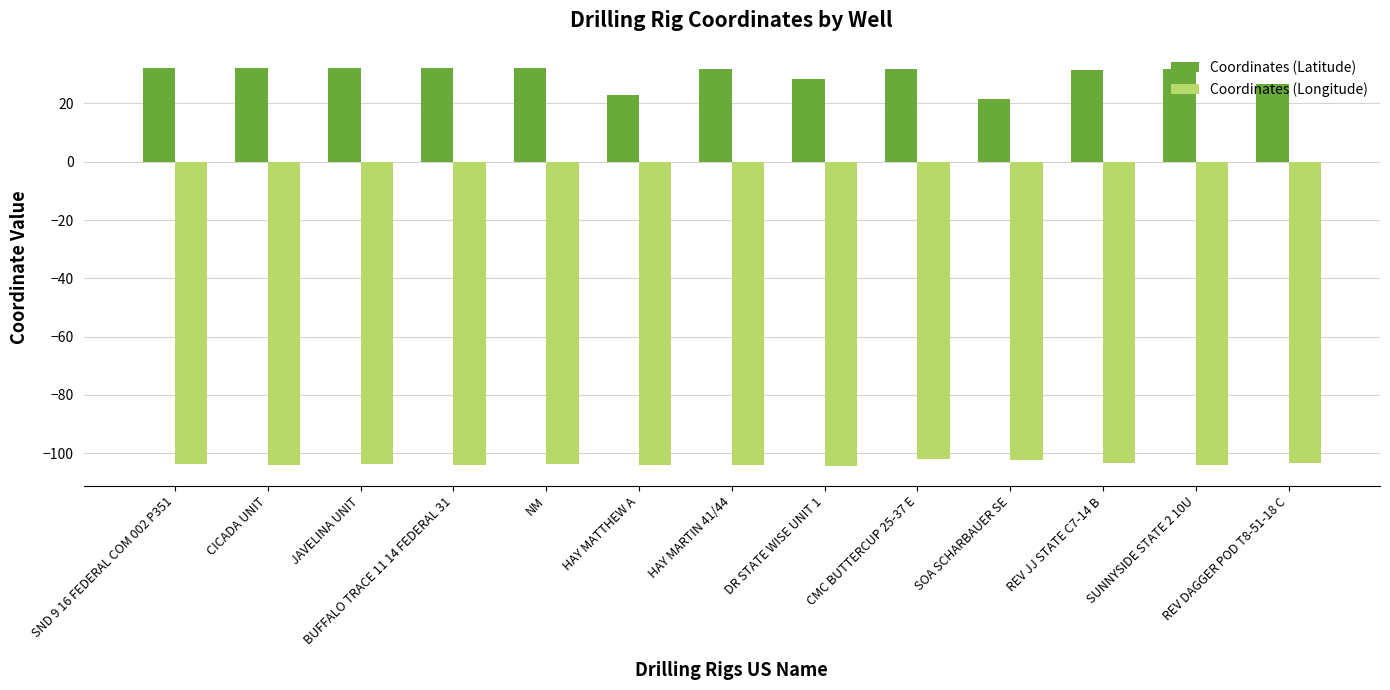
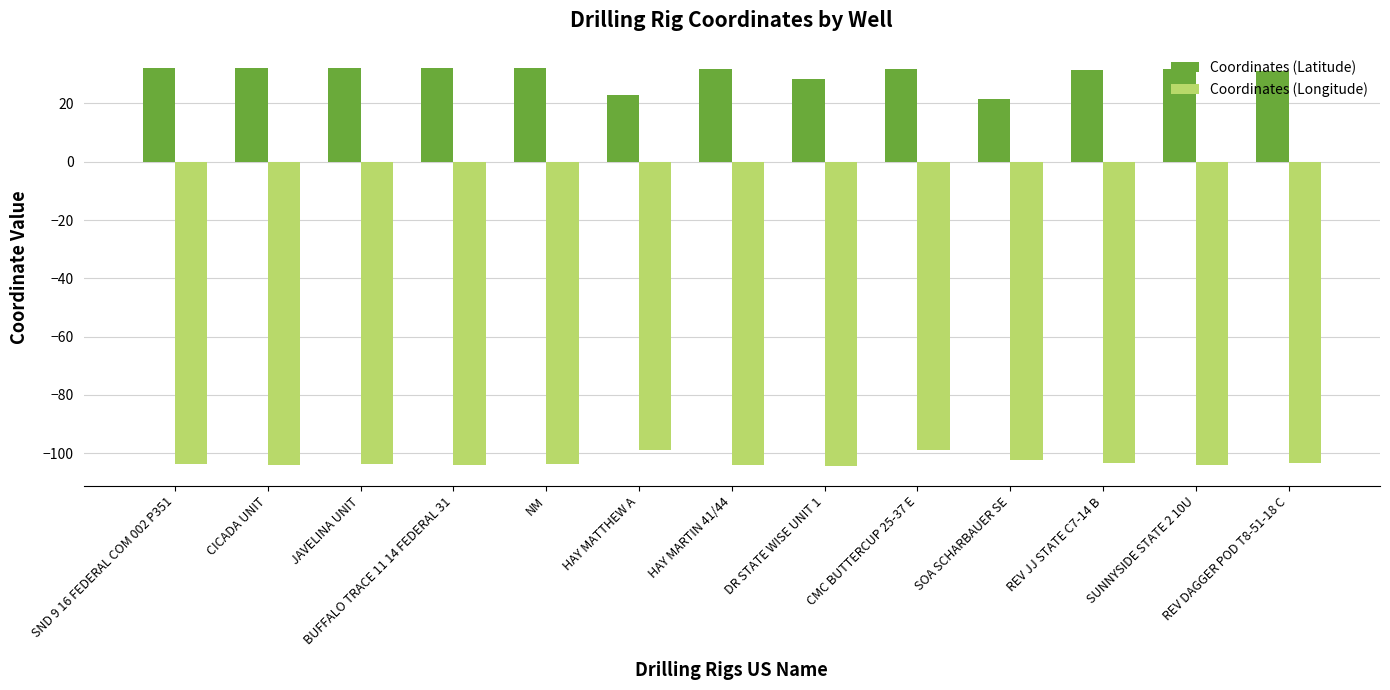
Coordinates (Longitude), HAY MATTHEW A: -104 -> -99
Coordinates (Longitude), CMC BUTTERCUP 25-37 E: -102 -> -99
Coordinates (Latitude), REV DAGGER POD T8-51-18 C: 27 -> 31
